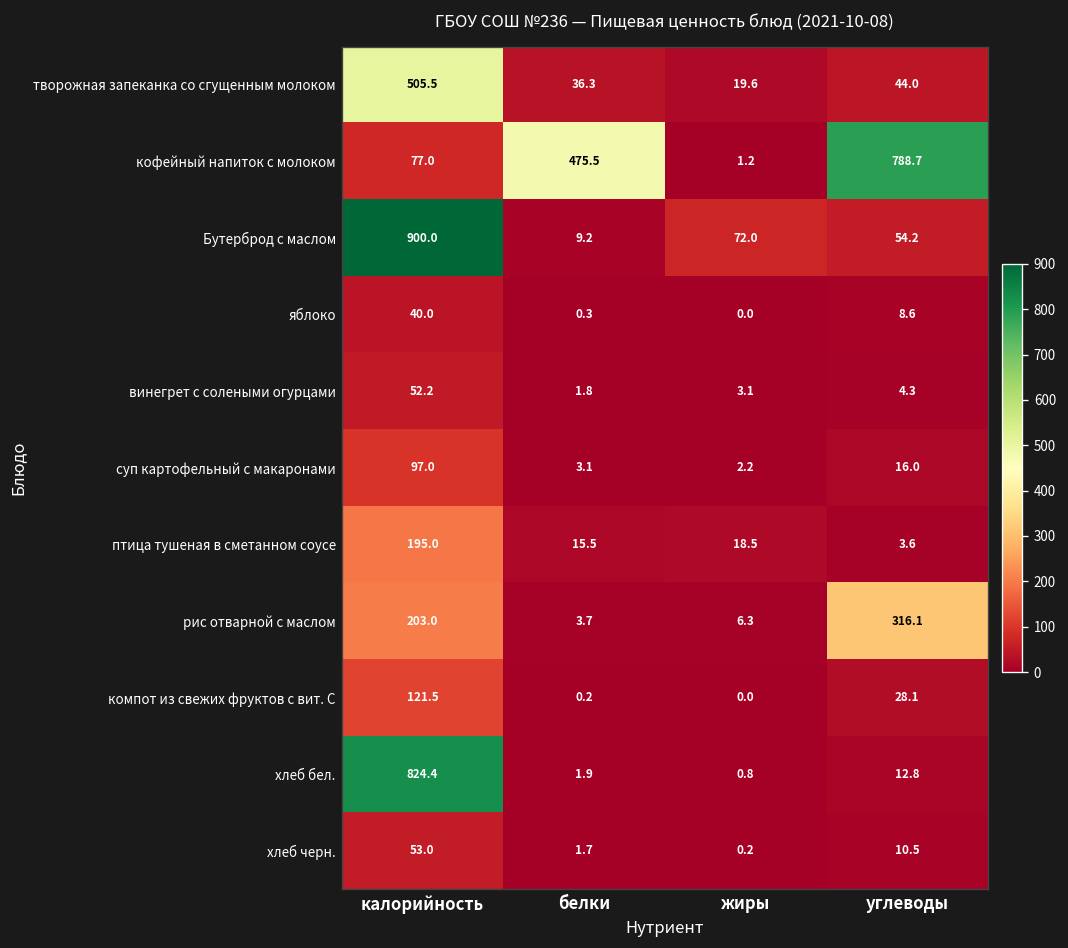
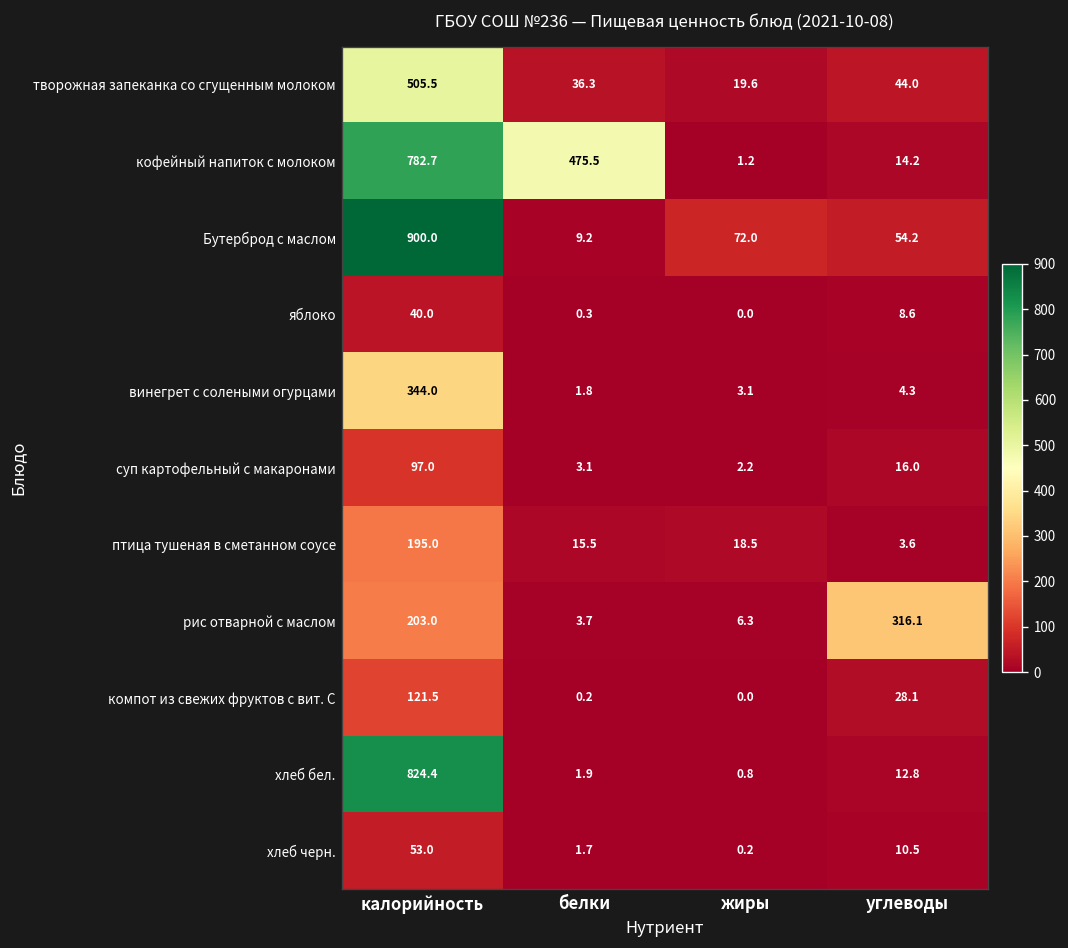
кофейный напиток с молоком, калорийность: 77.0 -> 782.7
кофейный напиток с молоком, углеводы: 788.7 -> 14.2
винегрет с солеными огурцами, калорийность: 52.2 -> 344.0
